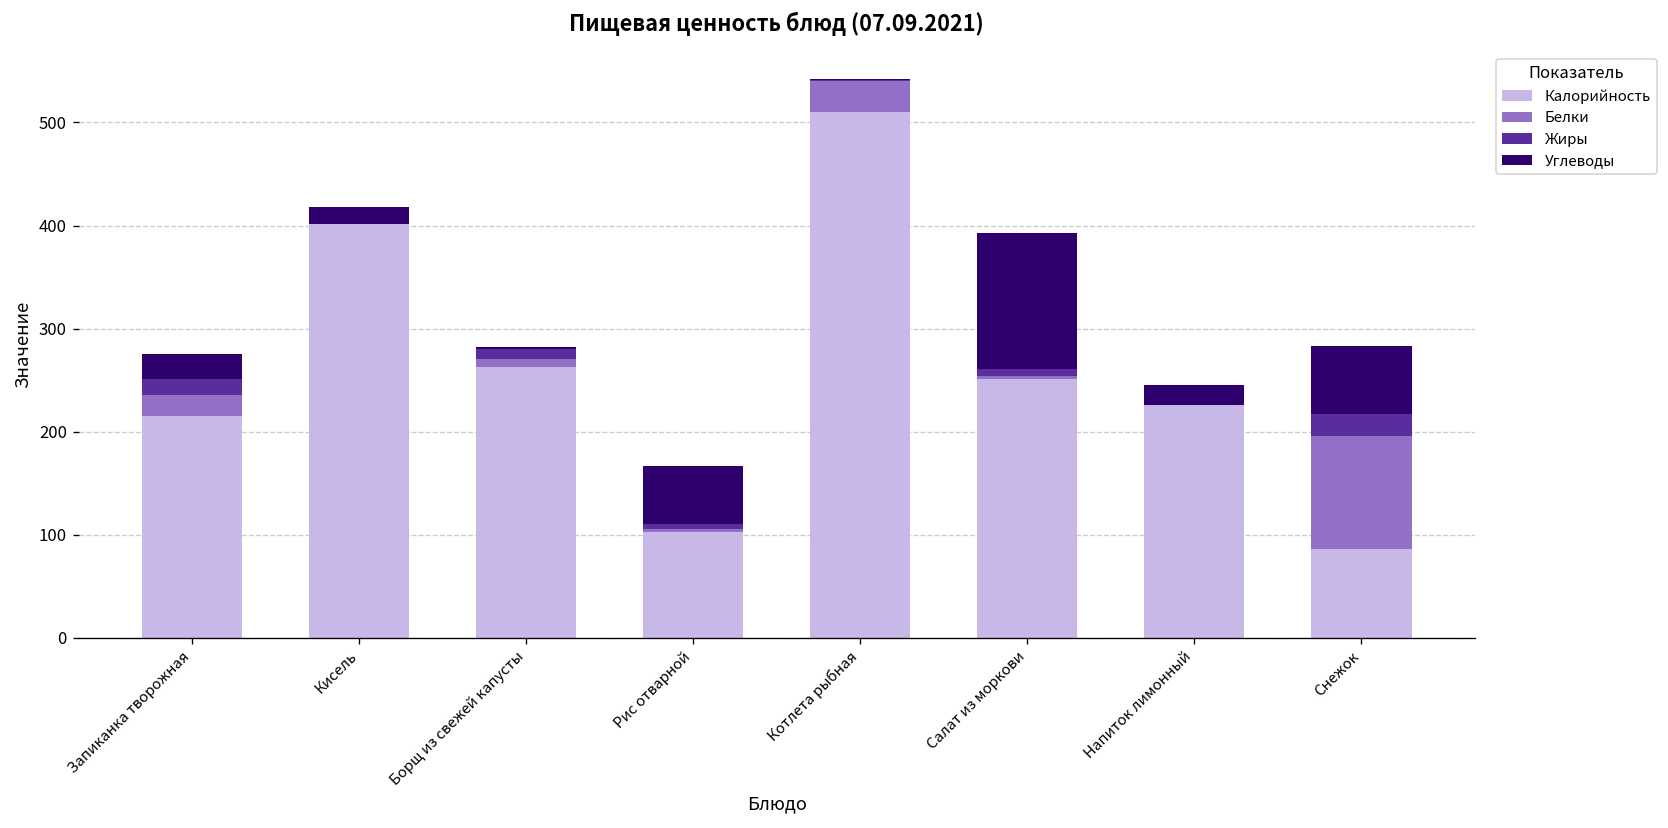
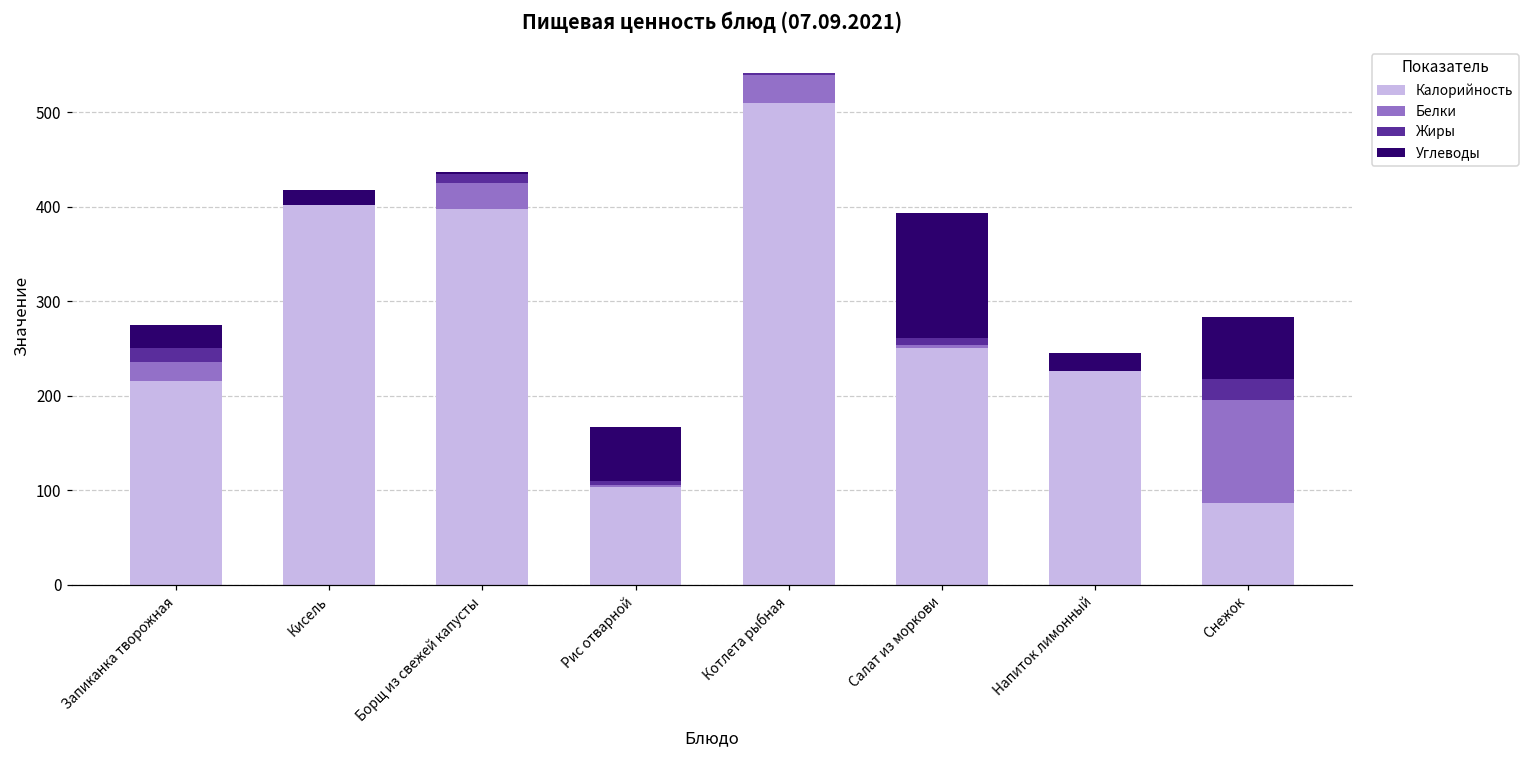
Калорийность, Борщ из свежей капусты: 260 -> 400
Белки, Борщ из свежей капусты: 10 -> 30
